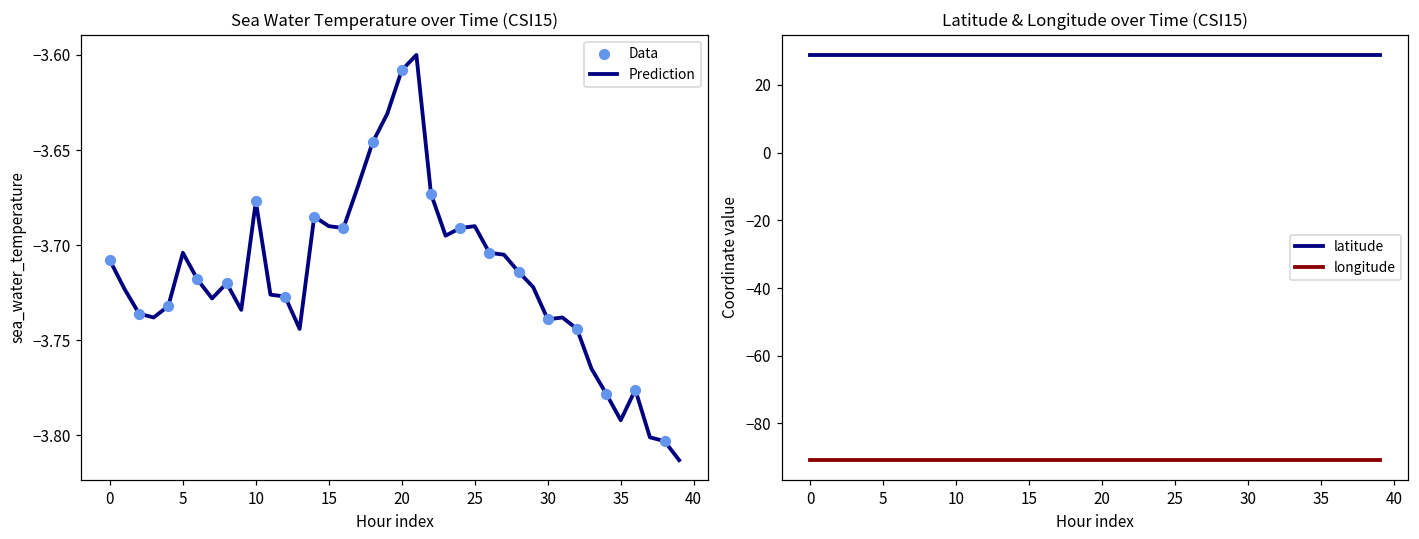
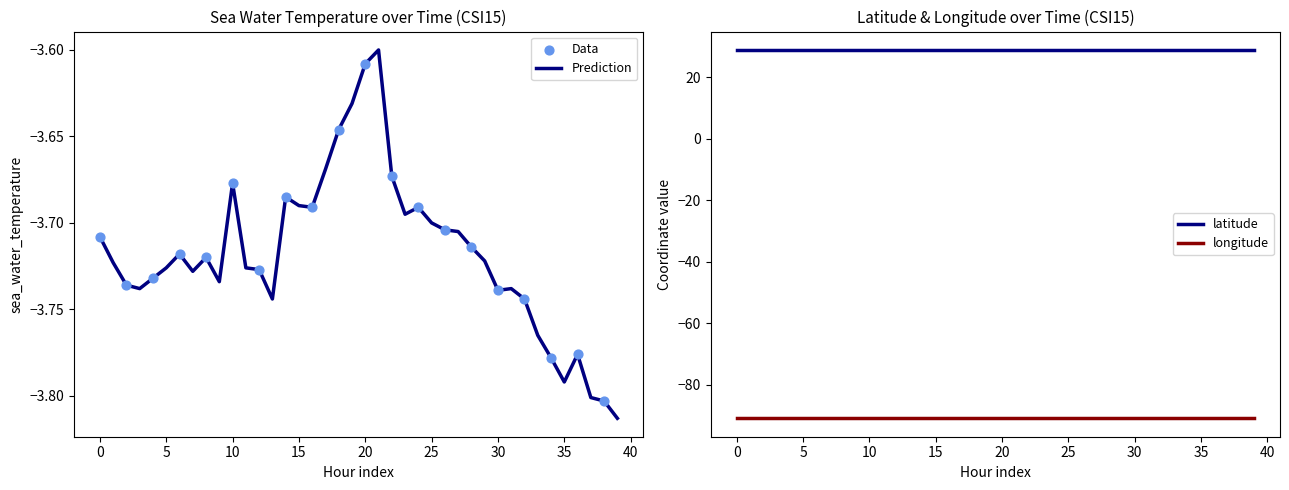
Sea Water Temperature over Time (CSI15), Prediction, 5: -3.704 -> -3.726
Sea Water Temperature over Time (CSI15), Prediction, 25: -3.69 -> -3.70
